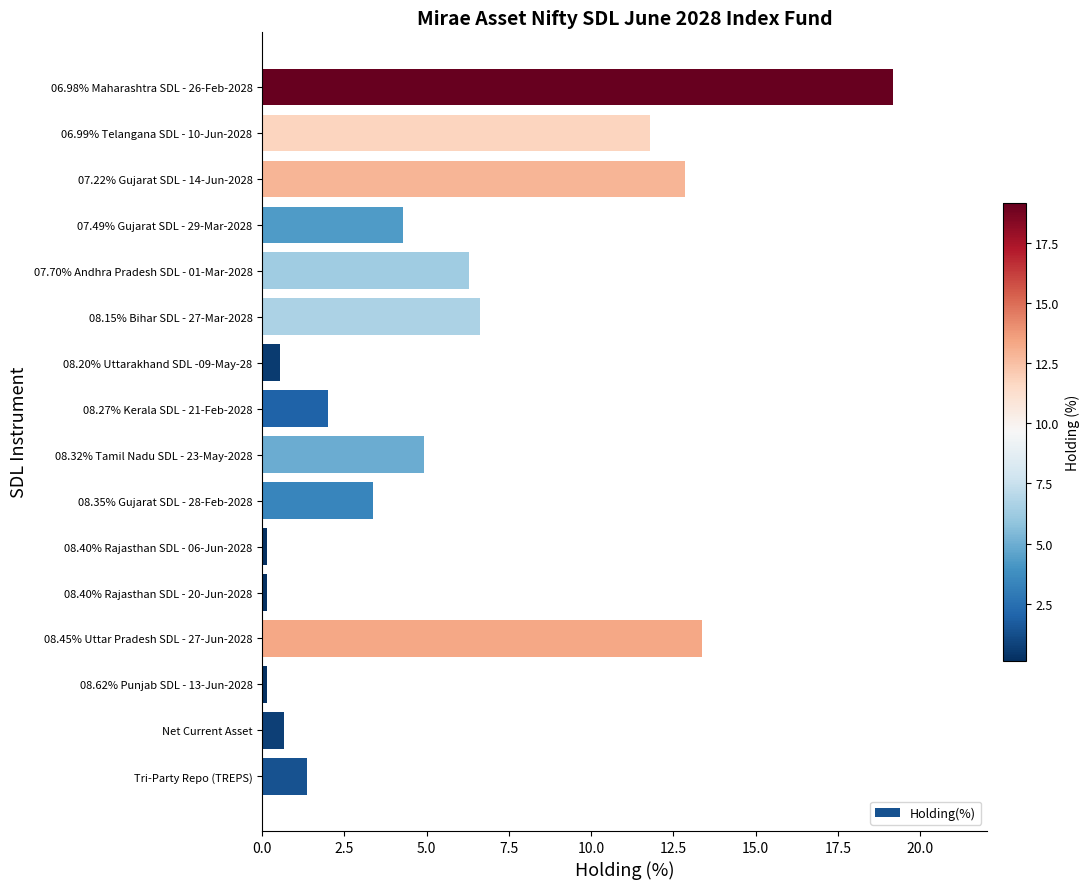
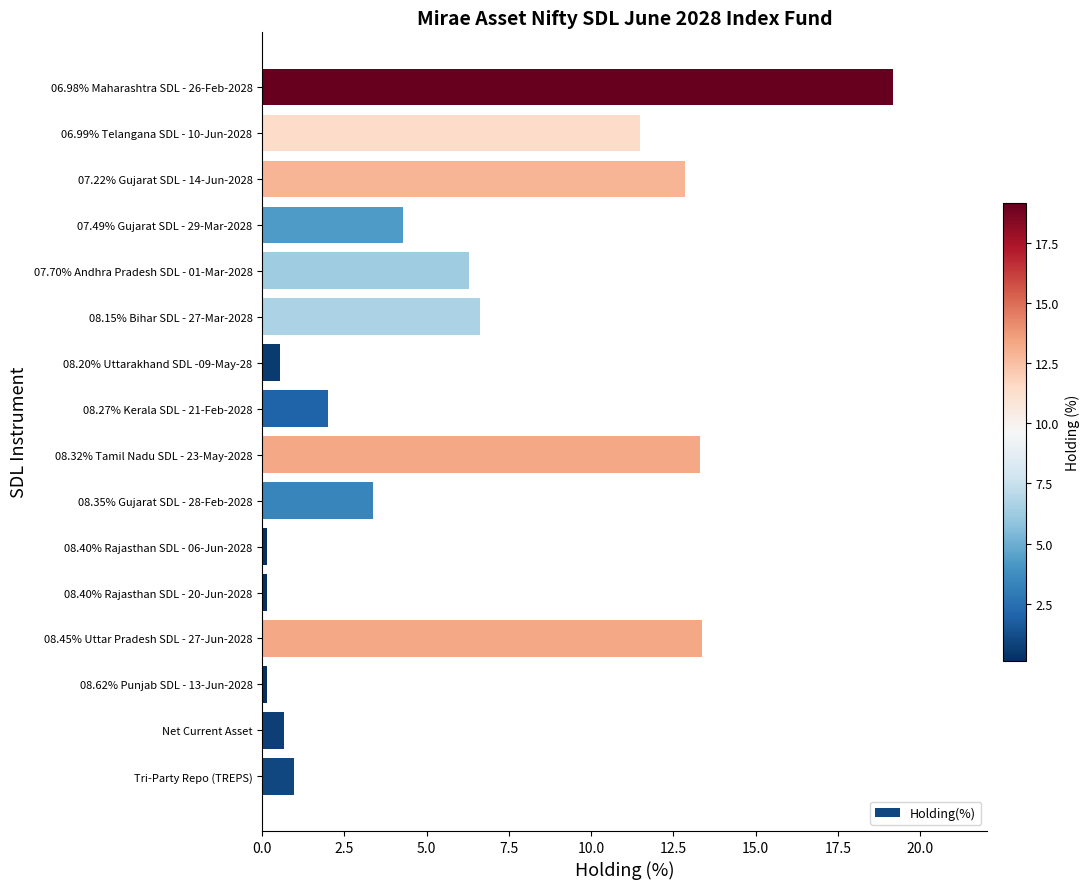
06.99% Telangana SDL - 10-Jun-2028: 11.8 -> 11.5
08.32% Tamil Nadu SDL - 23-May-2028: 4.9 -> 13.3
Tri-Party Repo (TREPS): 1.4 -> 1.0
